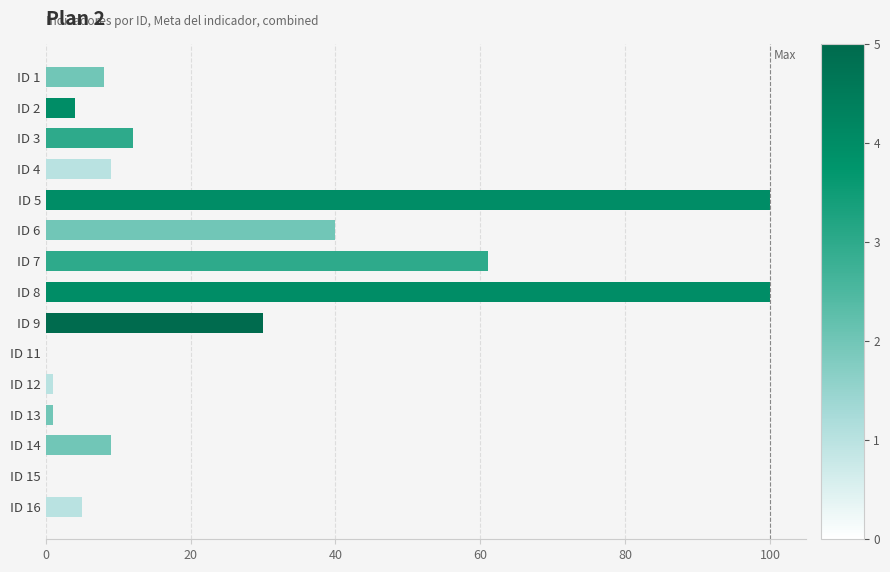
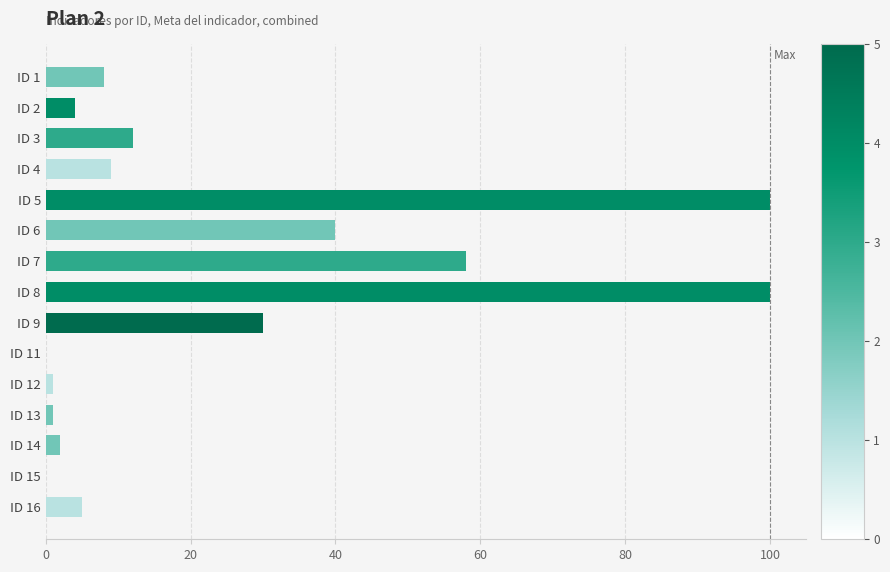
ID 7: 61 -> 58
ID 14: 9 -> 2
